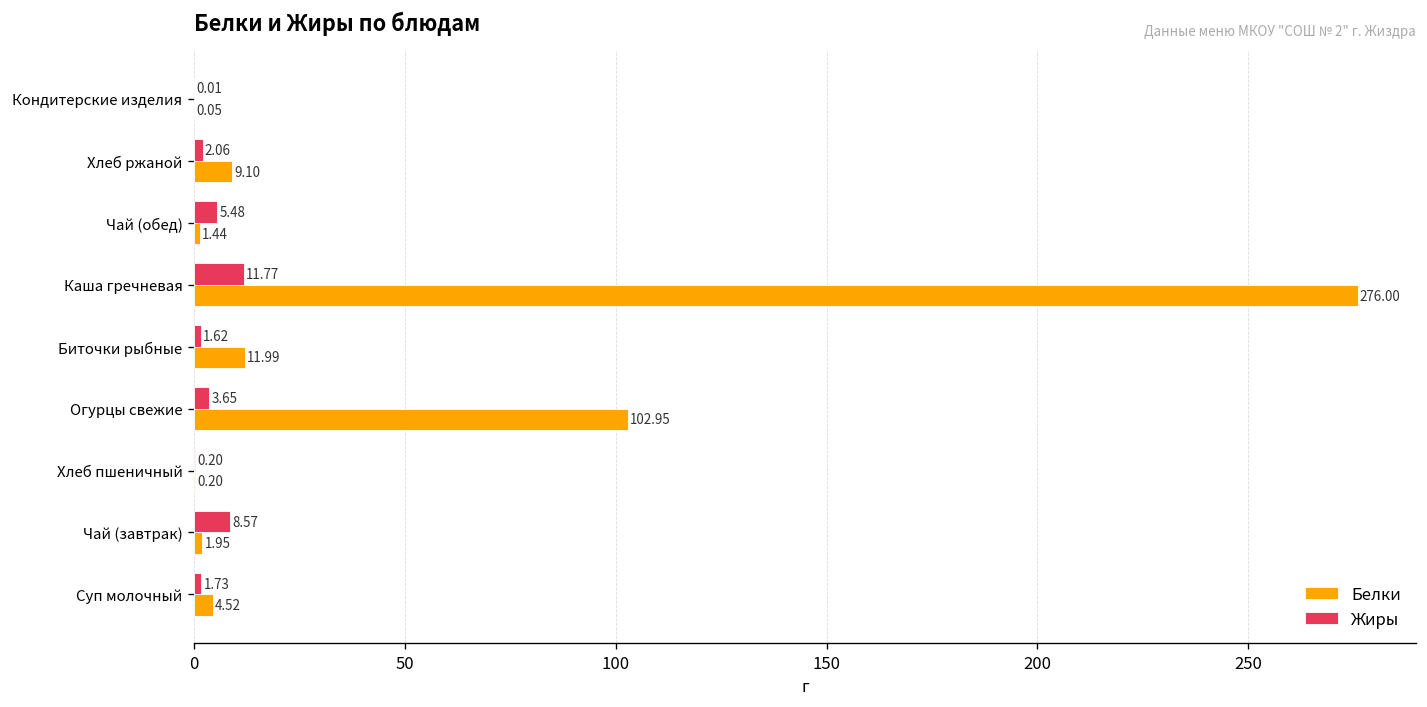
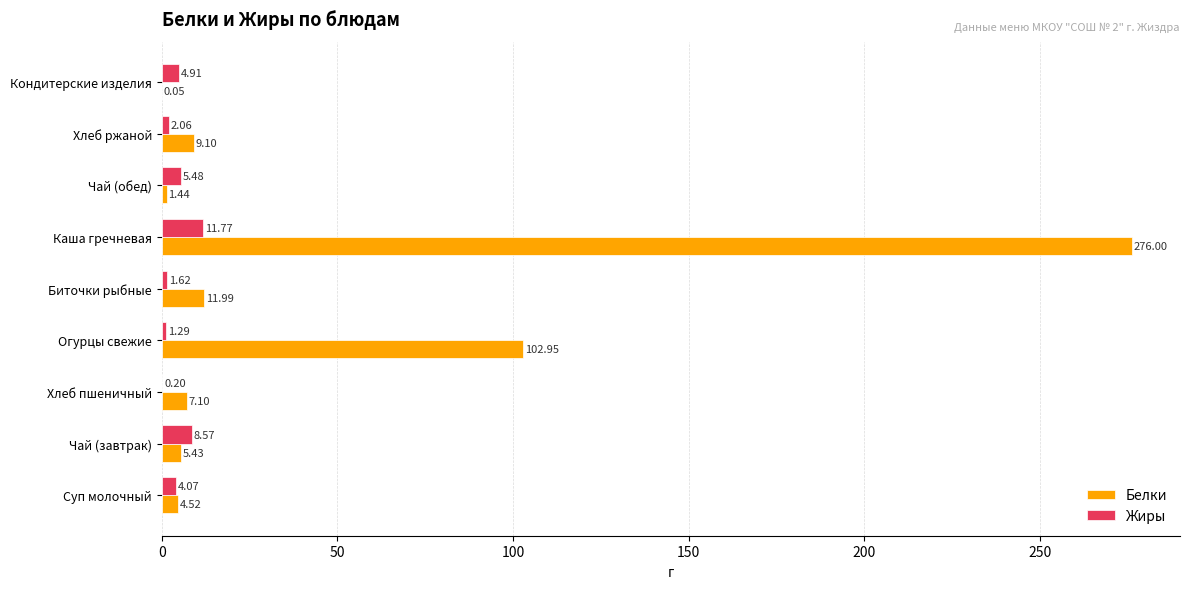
Жиры, Кондитерские изделия: 0.01 -> 4.91
Жиры, Огурцы свежие: 3.65 -> 1.29
Белки, Хлеб пшеничный: 0.20 -> 7.10
Белки, Чай (завтрак): 1.95 -> 5.43
Жиры, Суп молочный: 1.73 -> 4.07
